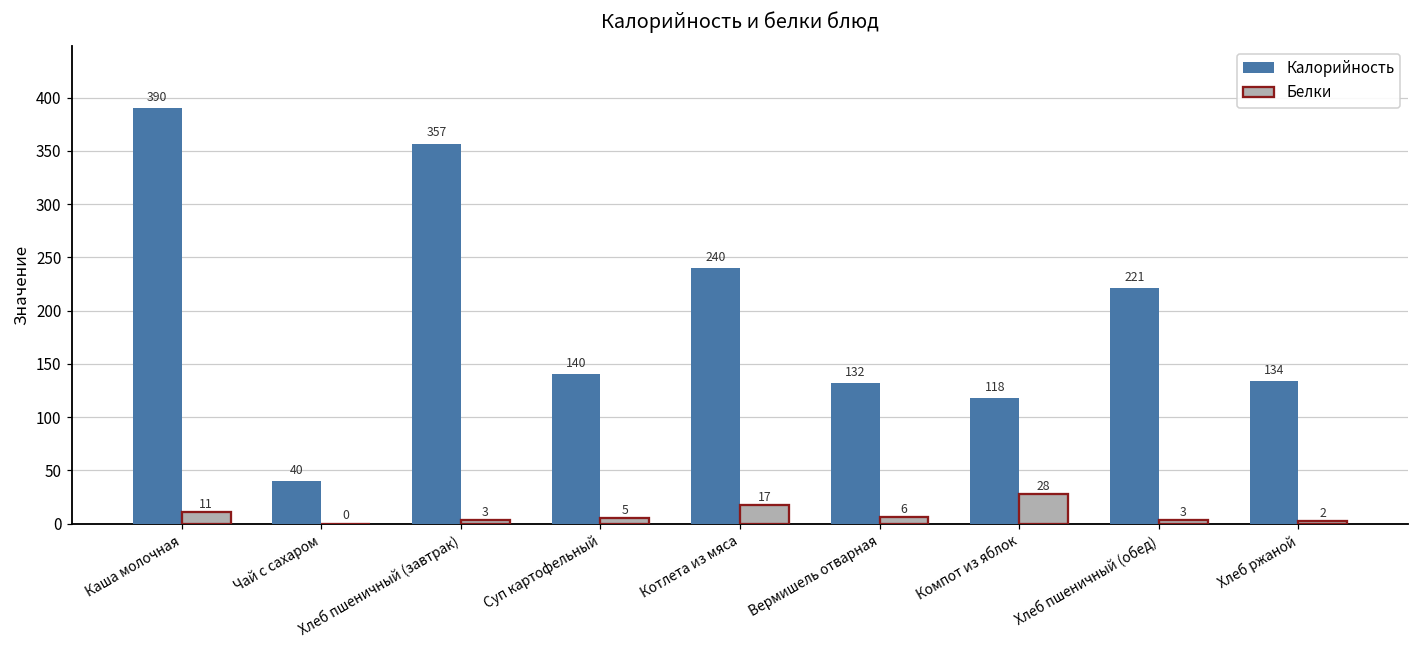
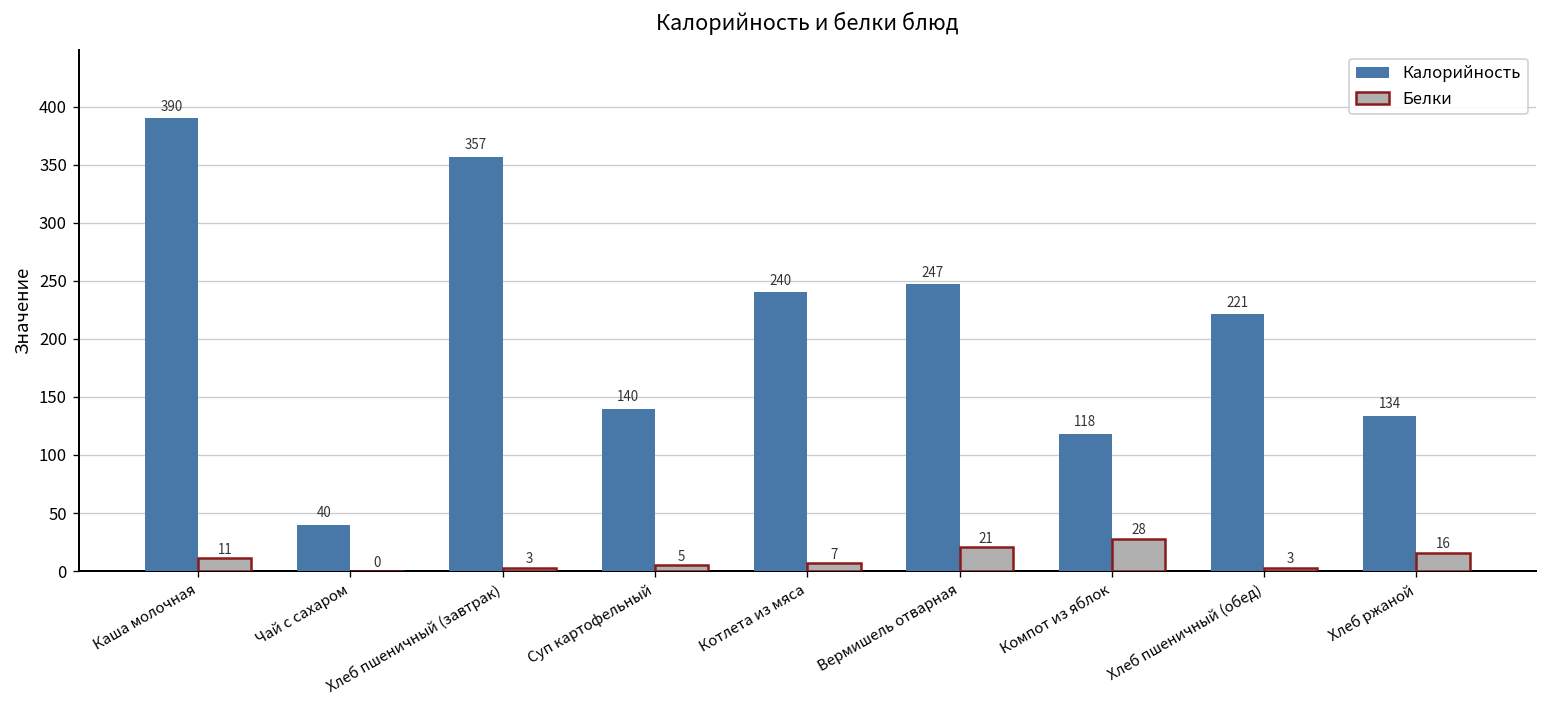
Белки, Котлета из мяса: 17 -> 7
Калорийность, Вермишель отварная: 132 -> 247
Белки, Вермишель отварная: 6 -> 21
Белки, Хлеб ржаной: 2 -> 16
